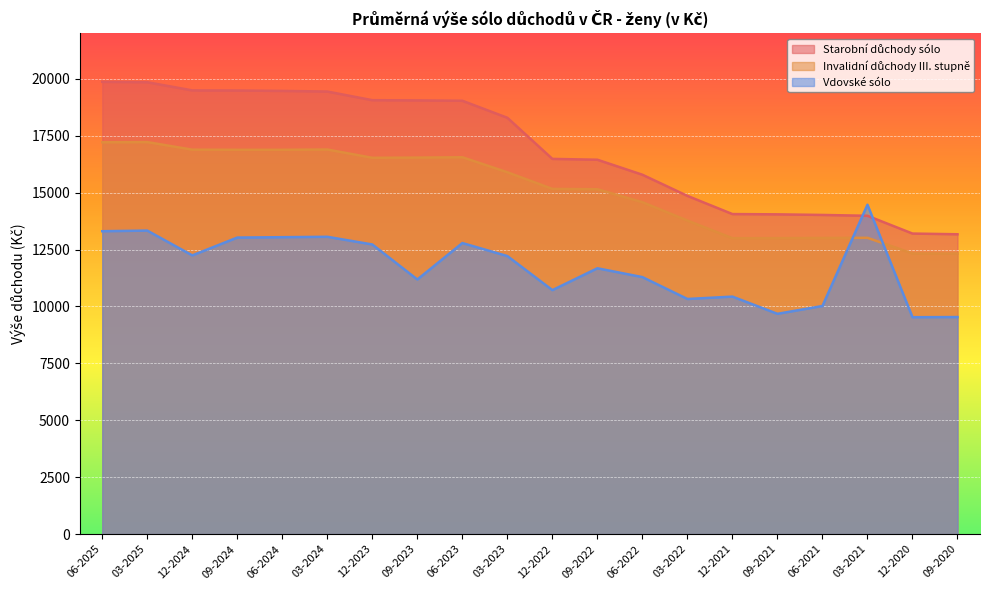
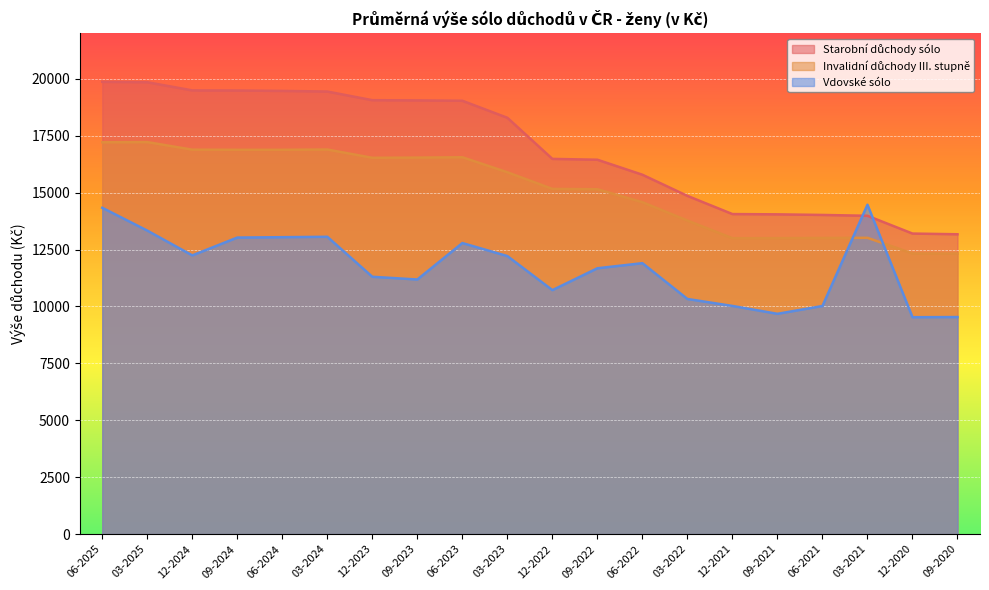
Vdovské sólo, 06-2025: 13300 -> 14300
Vdovské sólo, 12-2023: 12700 -> 11300
Vdovské sólo, 06-2022: 11300 -> 11900
Vdovské sólo, 12-2021: 10400 -> 10000
